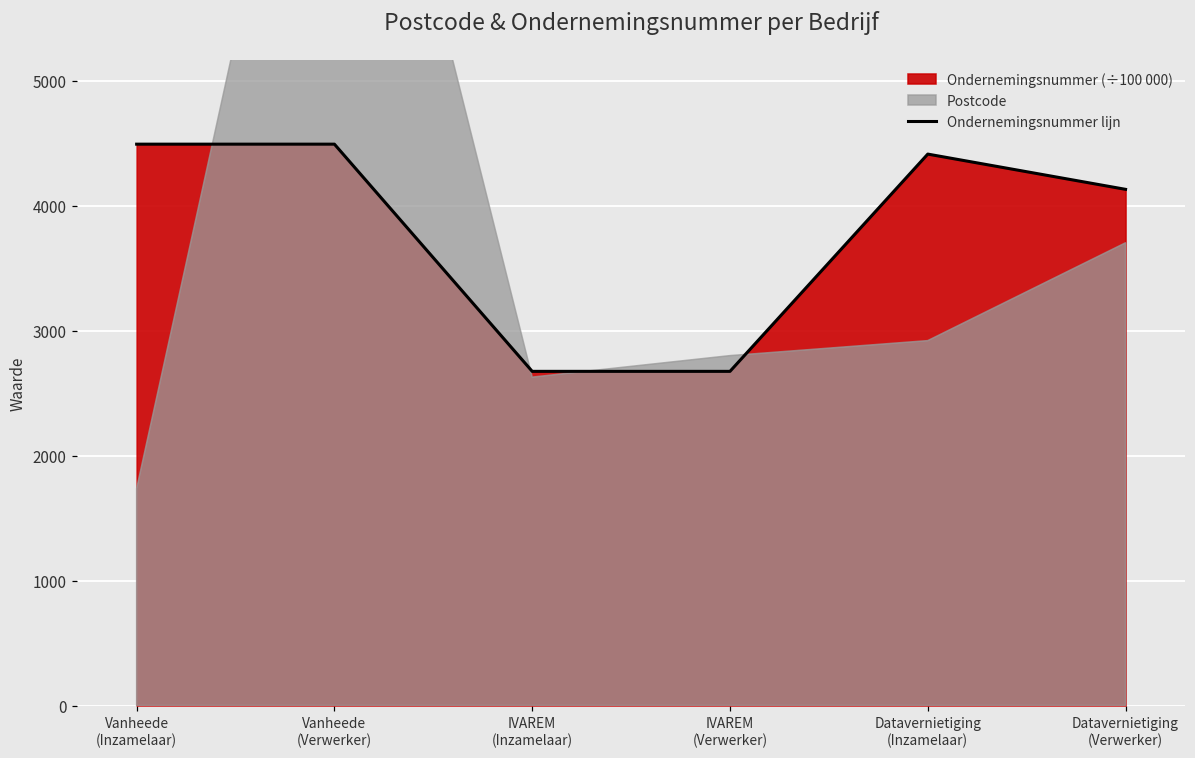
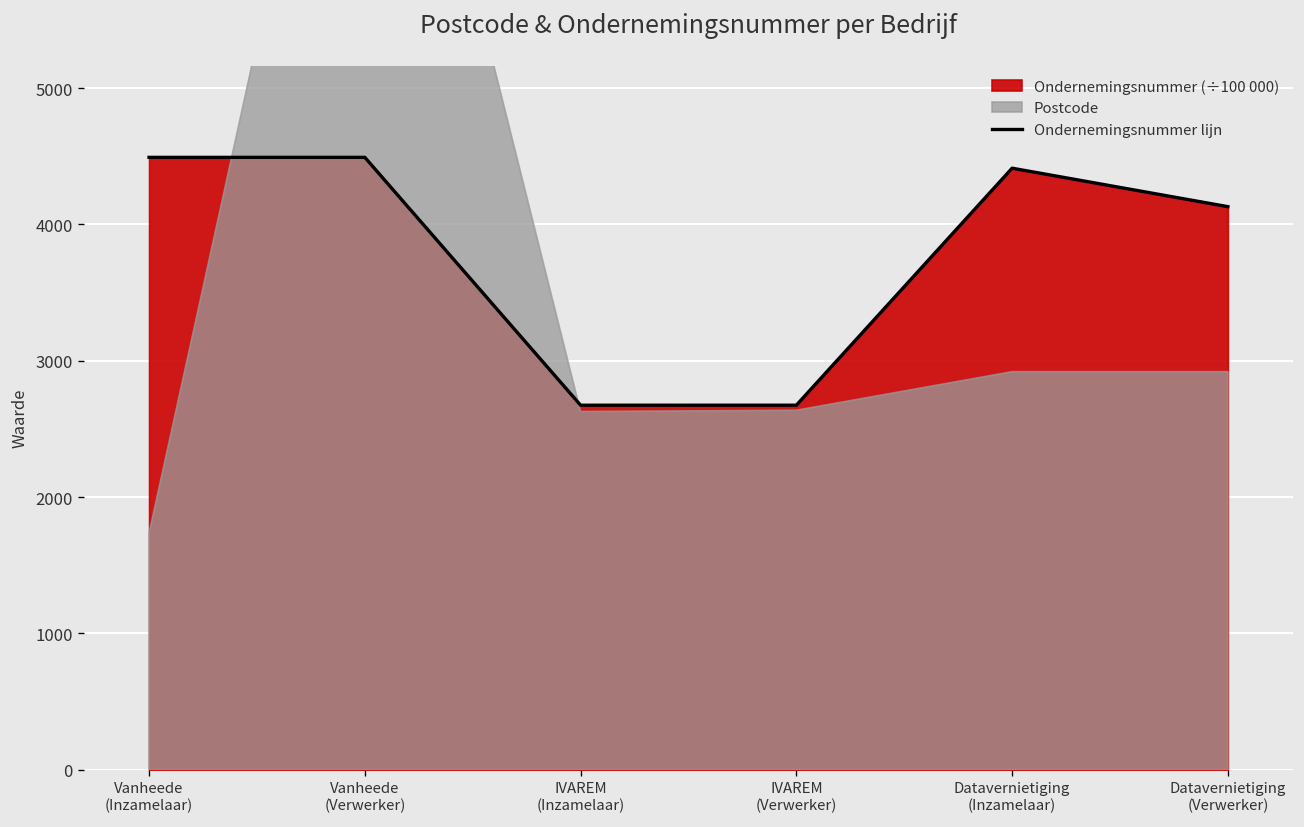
Postcode, IVAREM (Verwerker): 2800 -> 2640
Postcode, Datavernietiging (Verwerker): 3700 -> 2920
